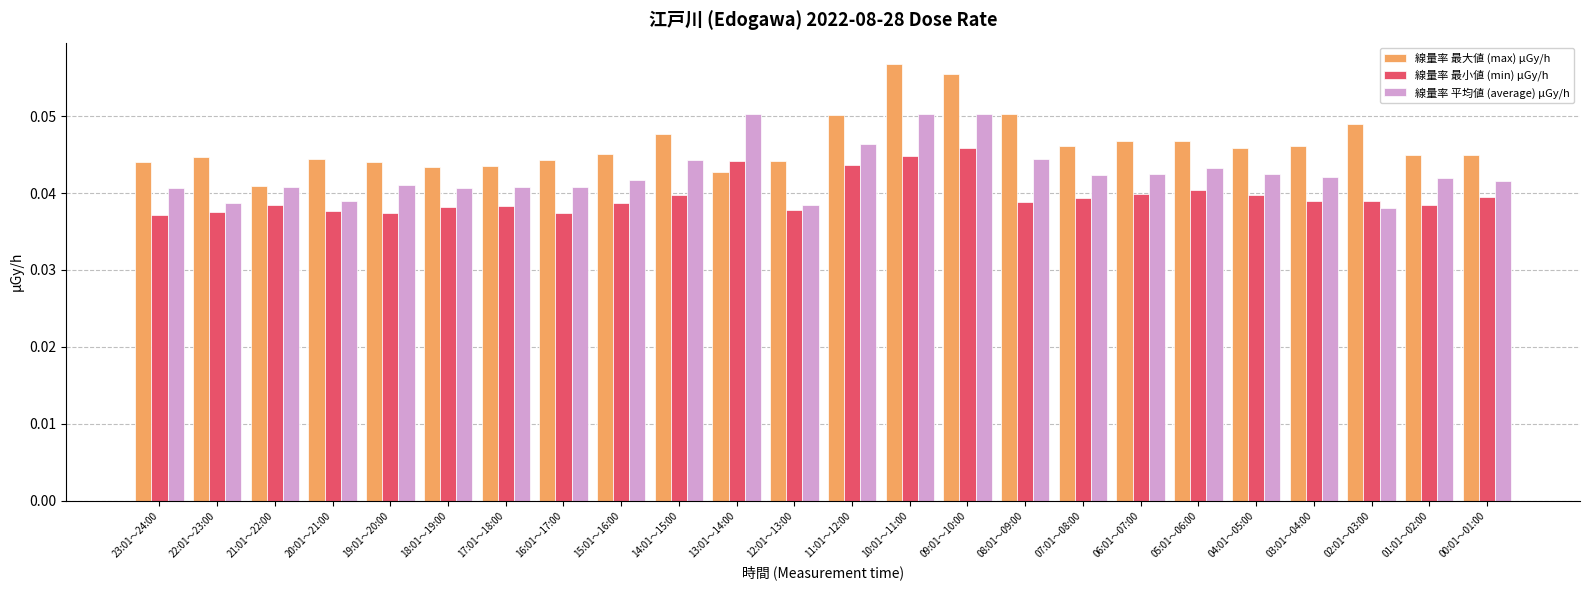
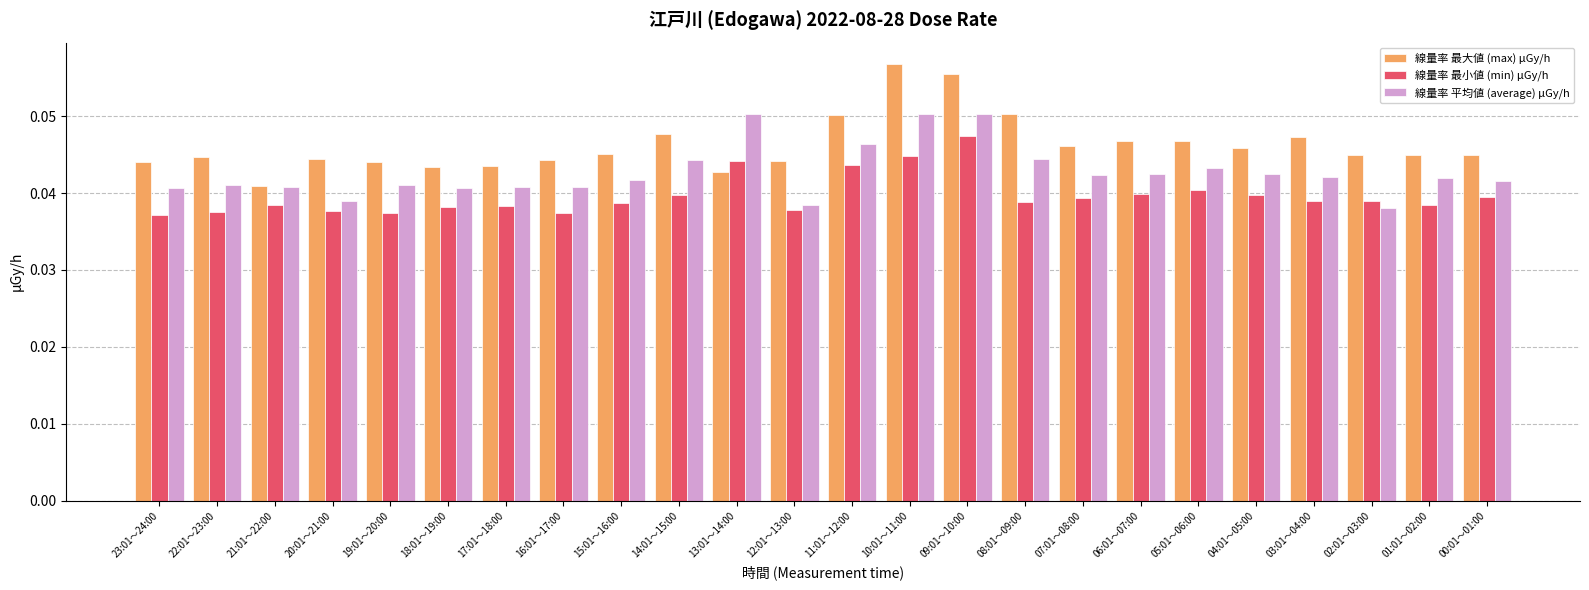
線量率 平均値 (average) μGy/h, 22:01～23:00: 0.039 -> 0.041
線量率 最小値 (min) μGy/h, 09:01～10:00: 0.046 -> 0.047
線量率 最大値 (max) μGy/h, 03:01～04:00: 0.046 -> 0.047
線量率 最大値 (max) μGy/h, 02:01～03:00: 0.049 -> 0.045
